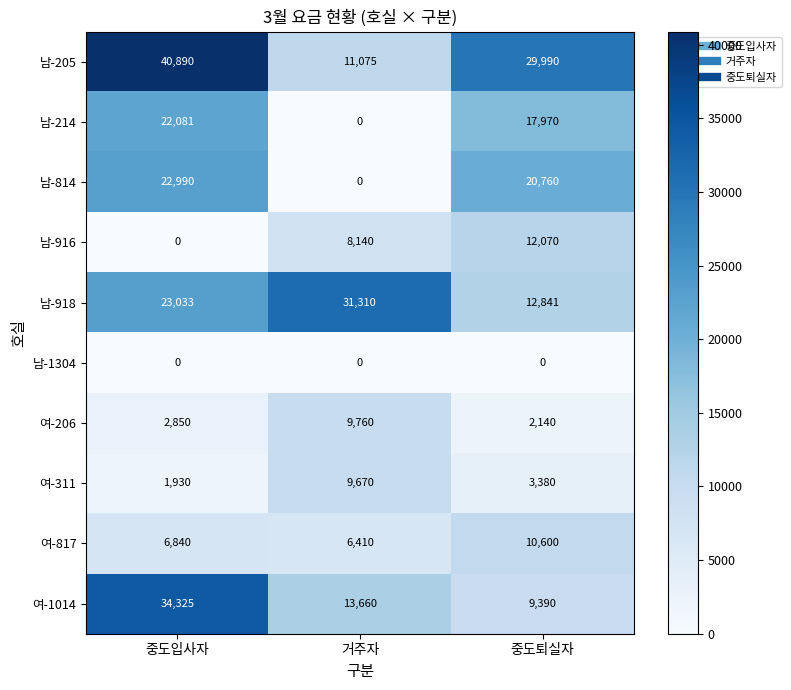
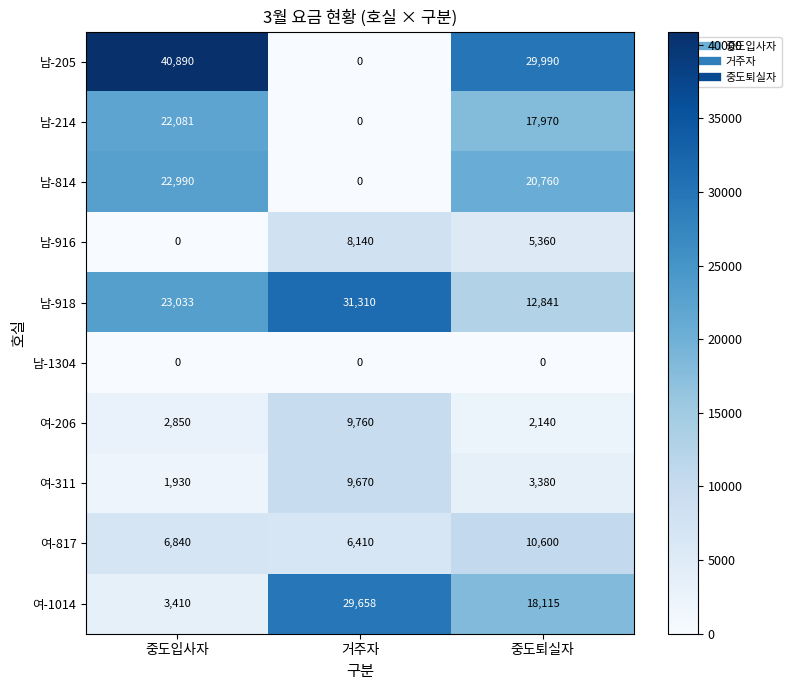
남-205, 거주자: 11,075 -> 0
남-916, 중도퇴실자: 12,070 -> 5,360
여-1014, 중도입사자: 34,325 -> 3,410
여-1014, 거주자: 13,660 -> 29,658
여-1014, 중도퇴실자: 9,390 -> 18,115
